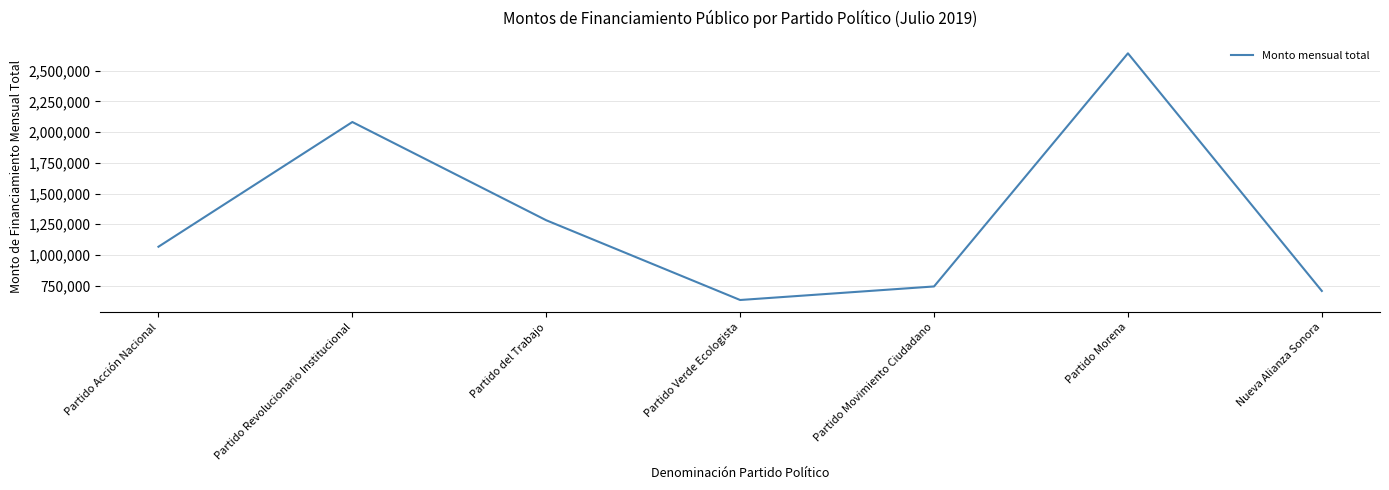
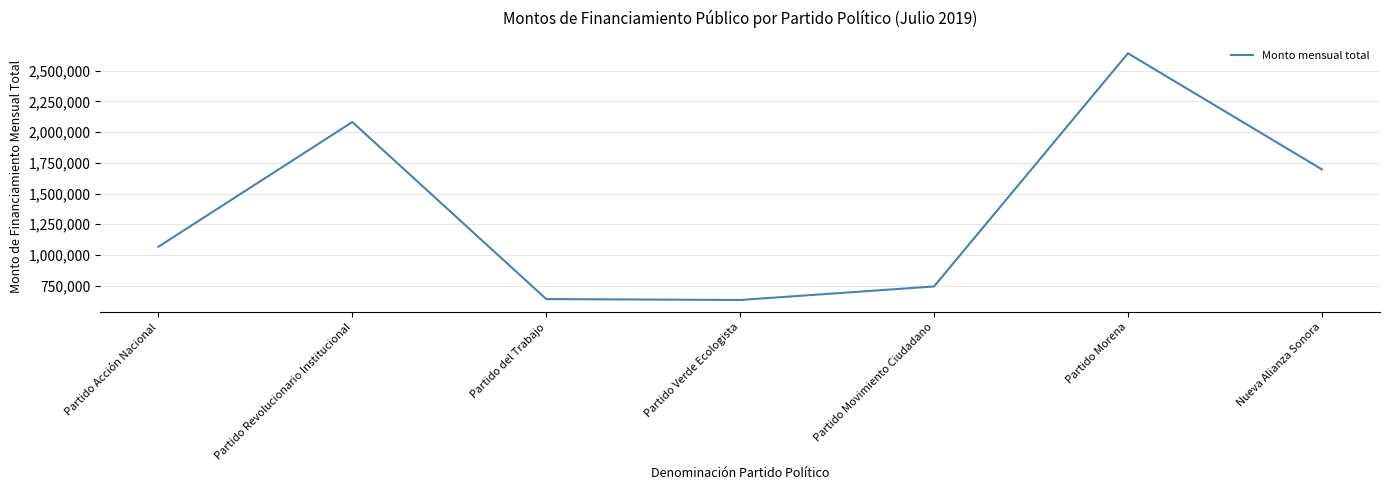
Partido del Trabajo: 1,280,000 -> 640,000
Nueva Alianza Sonora: 710,000 -> 1,700,000
